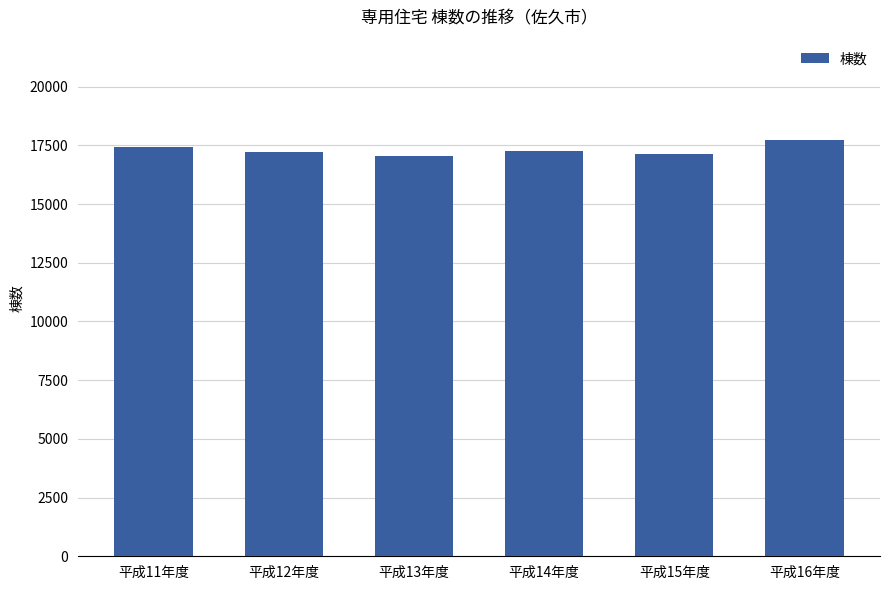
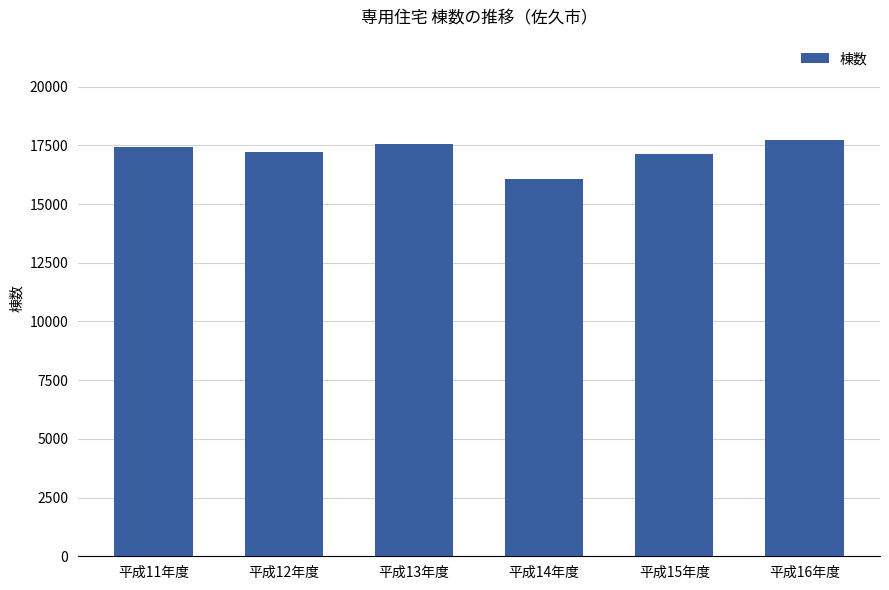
平成13年度: 17100 -> 17500
平成14年度: 17300 -> 16000
